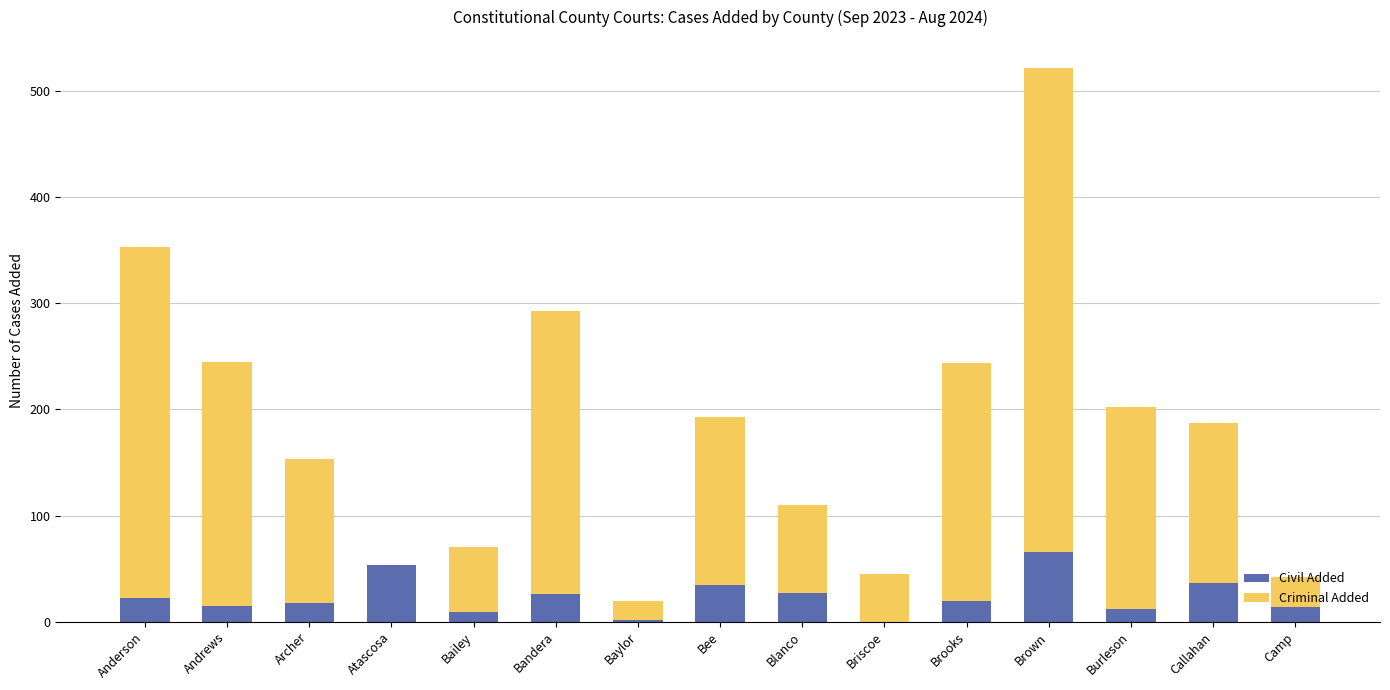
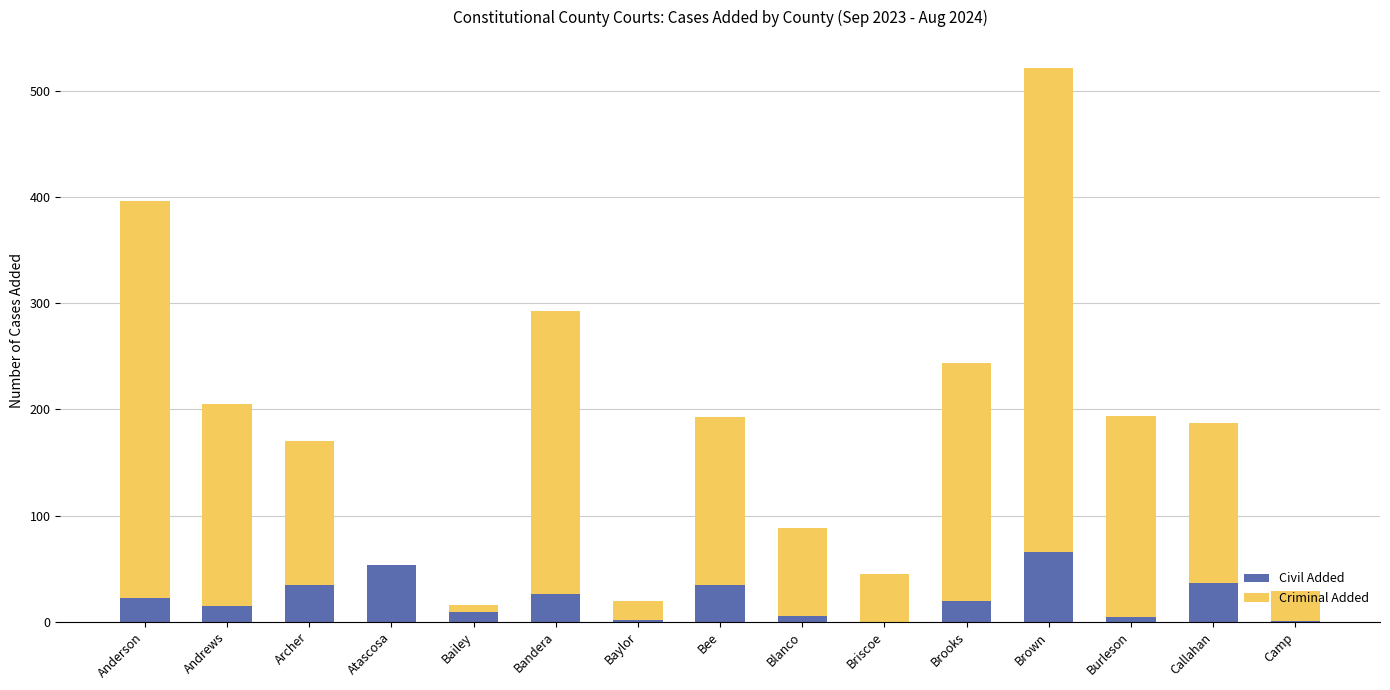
Criminal Added, Anderson: 331 -> 374
Criminal Added, Andrews: 230 -> 190
Civil Added, Archer: 18 -> 35
Criminal Added, Bailey: 61 -> 7
Civil Added, Blanco: 27 -> 5
Civil Added, Burleson: 12 -> 4
Civil Added, Camp: 14 -> 1
